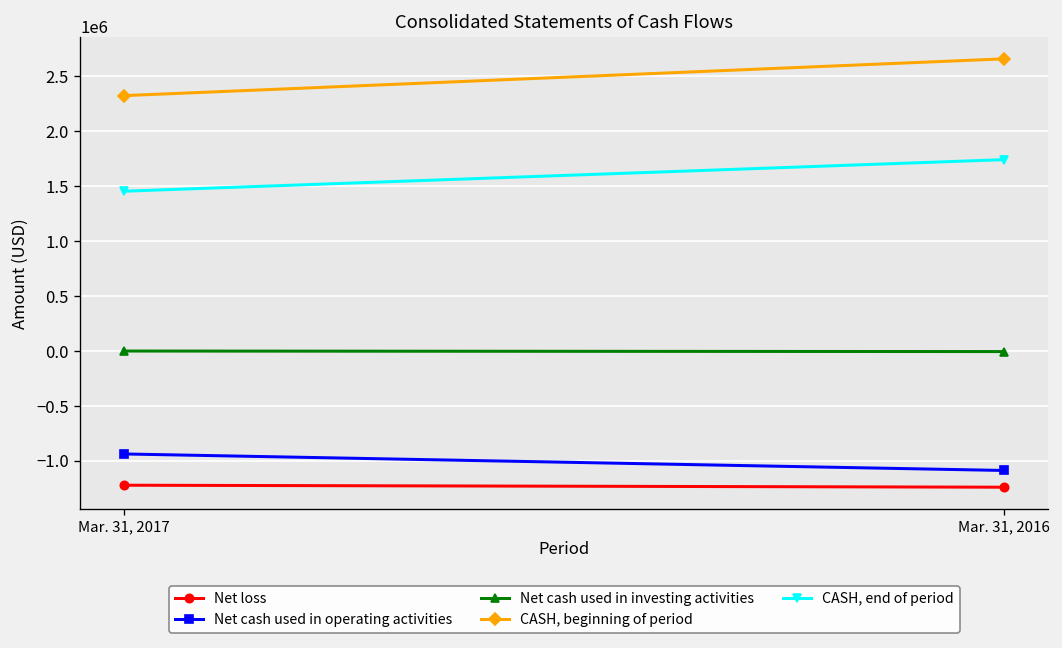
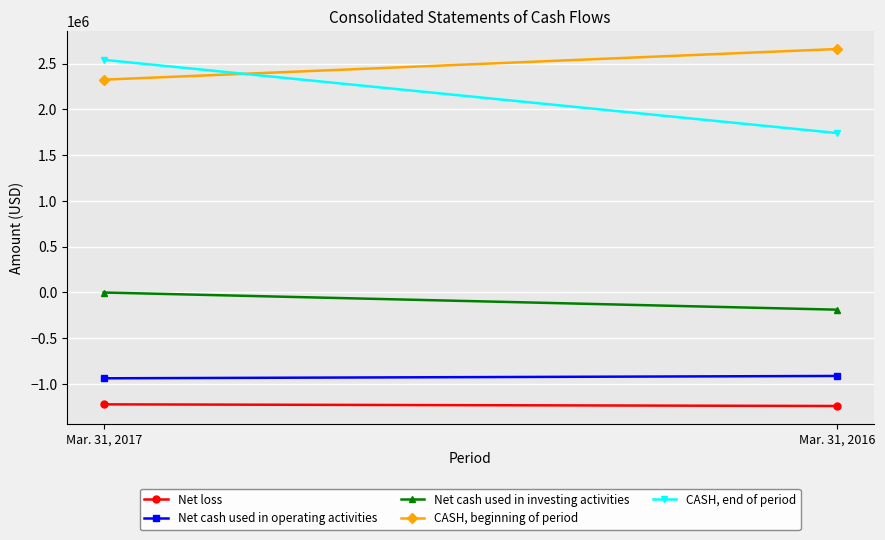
CASH, end of period, Mar. 31, 2017: 1500000 -> 2500000
Net cash used in operating activities, Mar. 31, 2016: -1100000 -> -900000
Net cash used in investing activities, Mar. 31, 2016: 0 -> -200000
